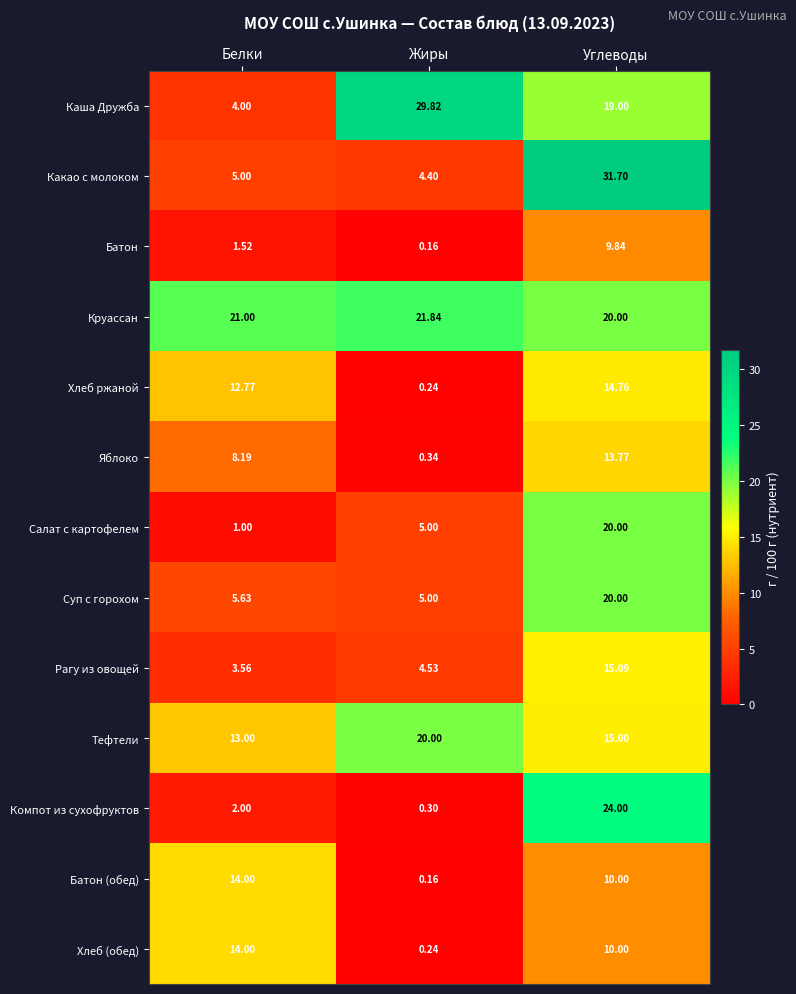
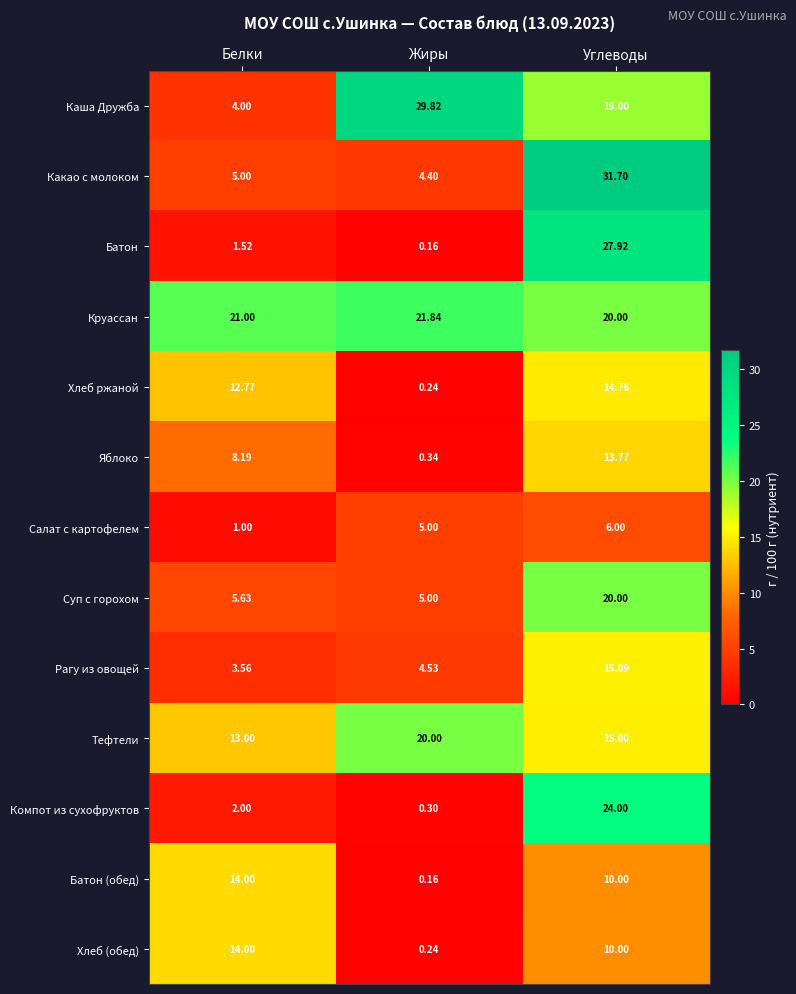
Батон, Углеводы: 9.84 -> 27.92
Салат с картофелем, Углеводы: 20.00 -> 6.00
